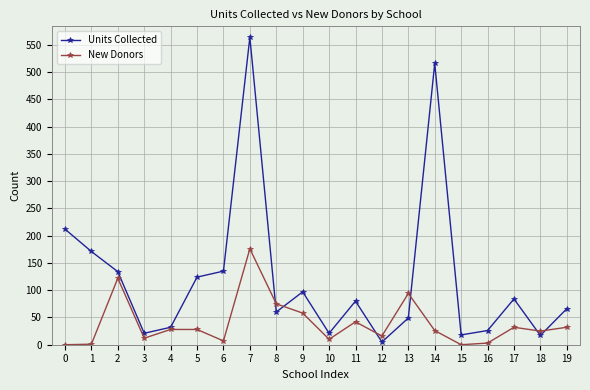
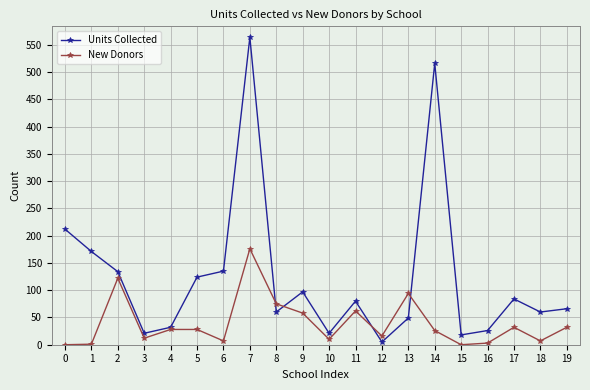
New Donors, 11: 40 -> 60
Units Collected, 18: 20 -> 60
New Donors, 18: 30 -> 10
